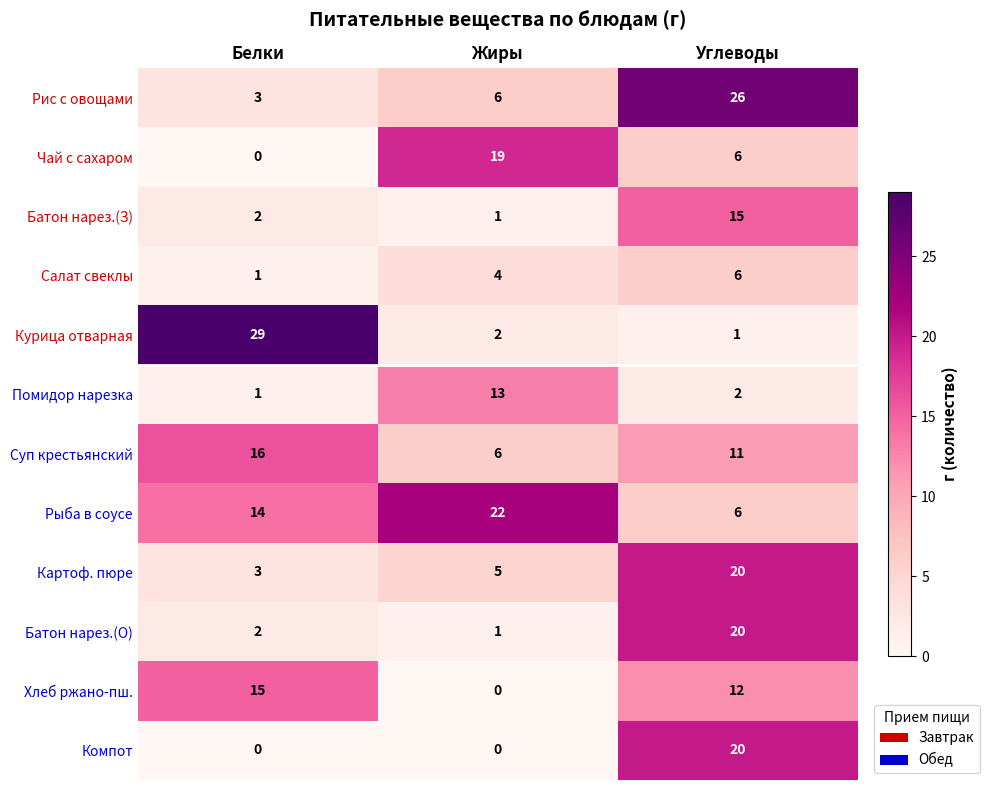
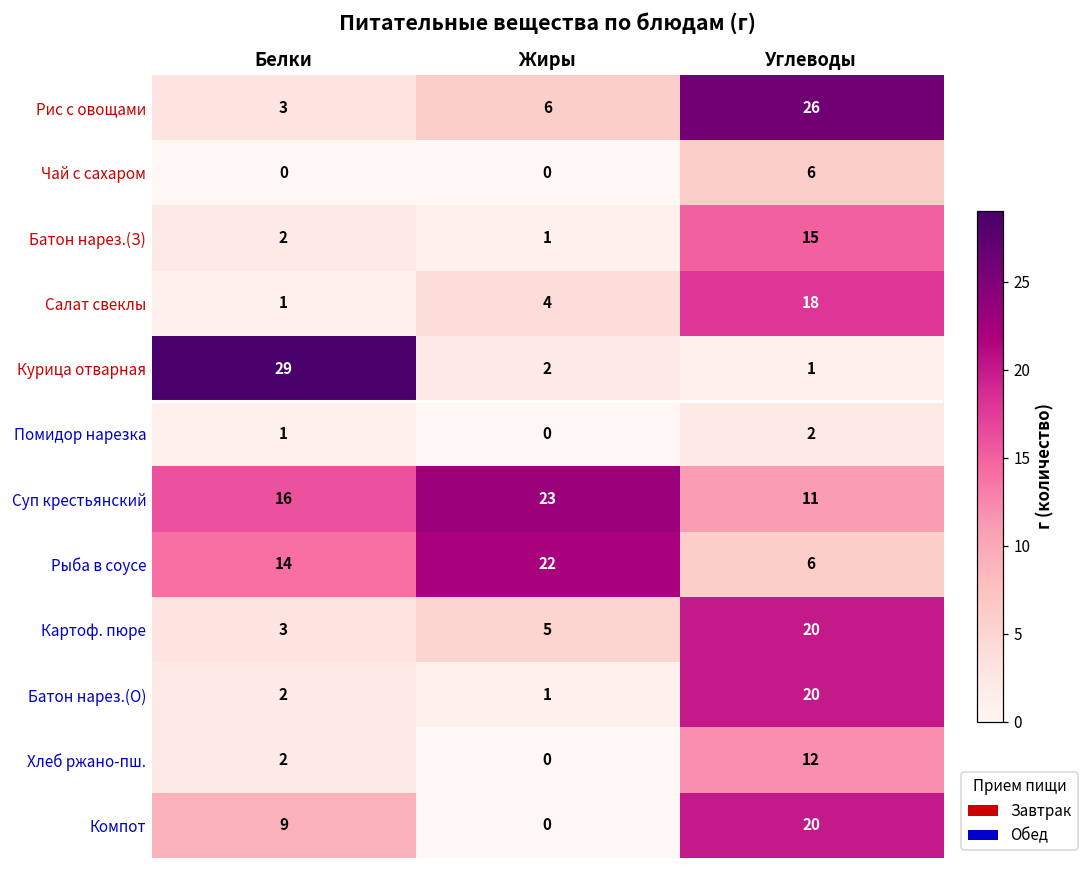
Чай с сахаром, Жиры: 19 -> 0
Салат свеклы, Углеводы: 6 -> 18
Помидор нарезка, Жиры: 13 -> 0
Суп крестьянский, Жиры: 6 -> 23
Хлеб ржано-пш., Белки: 15 -> 2
Компот, Белки: 0 -> 9
